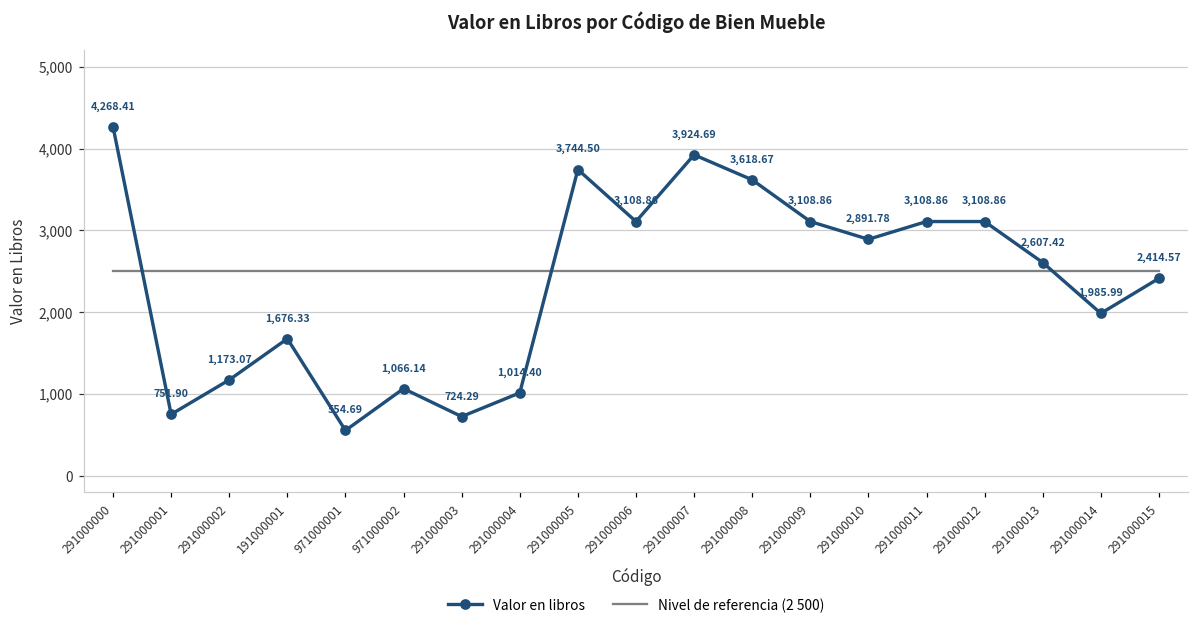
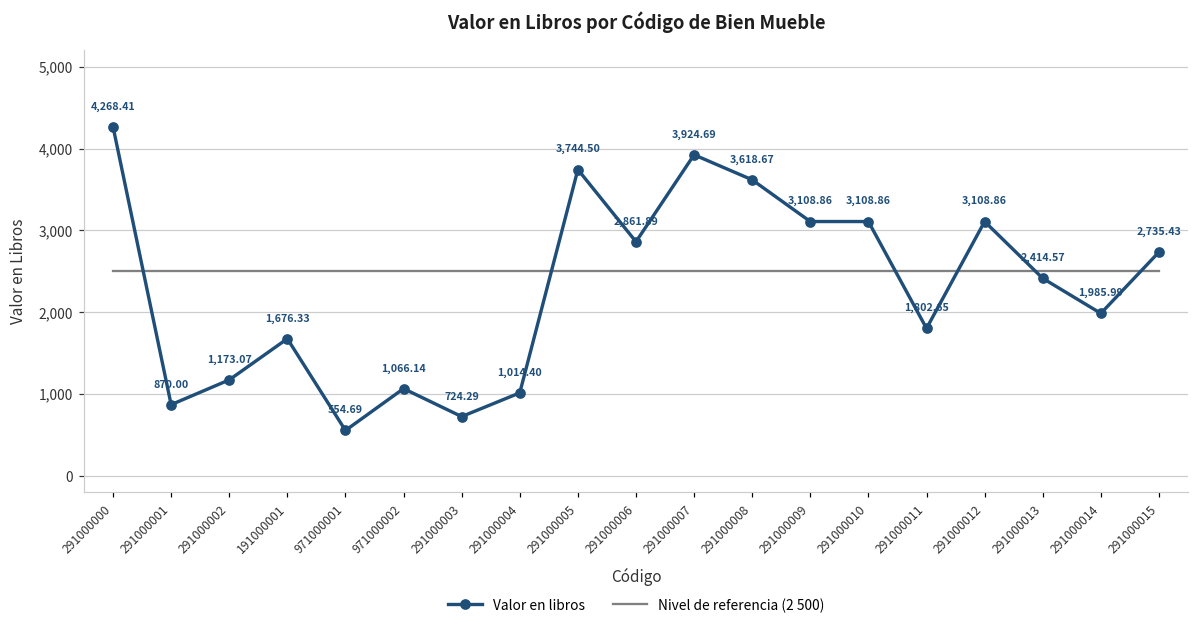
Valor en libros, 291000001: 751.90 -> 870.00
Valor en libros, 291000006: 3,108.86 -> 2,861.89
Valor en libros, 291000010: 2,891.78 -> 3,108.86
Valor en libros, 291000011: 3,108.86 -> 1,802.65
Valor en libros, 291000013: 2,607.42 -> 2,414.57
Valor en libros, 291000015: 2,414.57 -> 2,735.43
